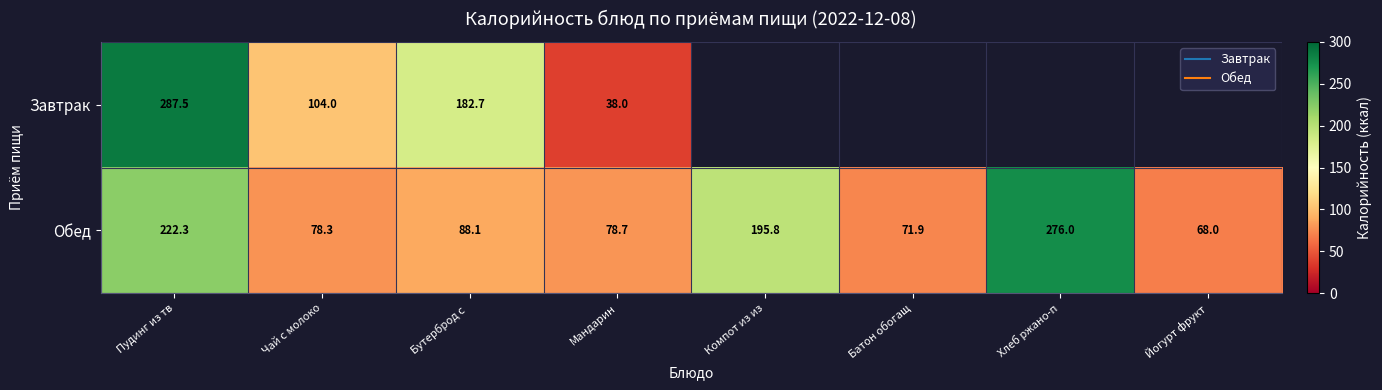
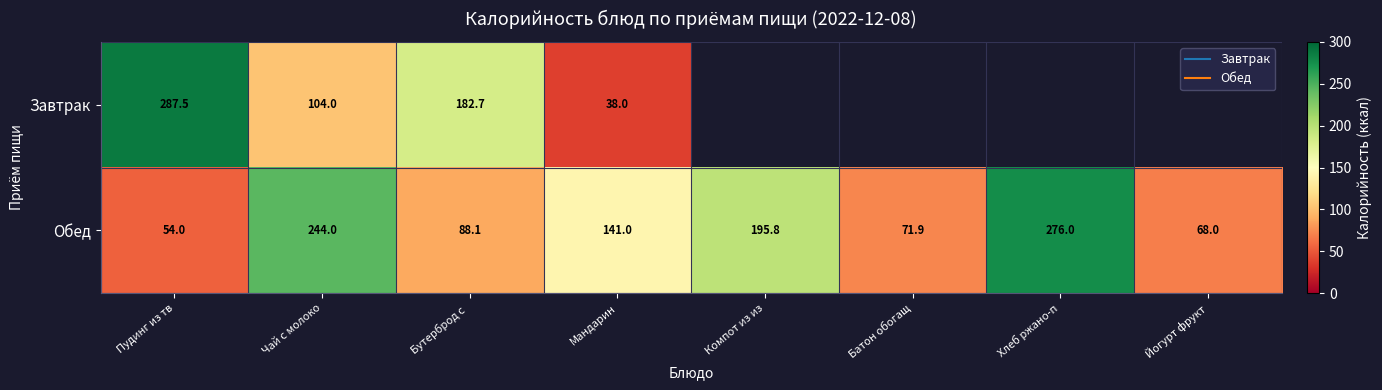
Обед, Пудинг из тв: 222.3 -> 54.0
Обед, Чай с молоко: 78.3 -> 244.0
Обед, Мандарин: 78.7 -> 141.0
